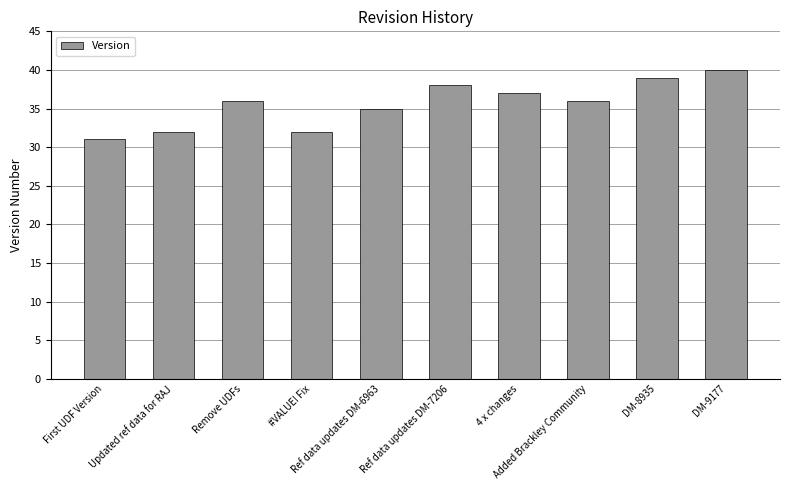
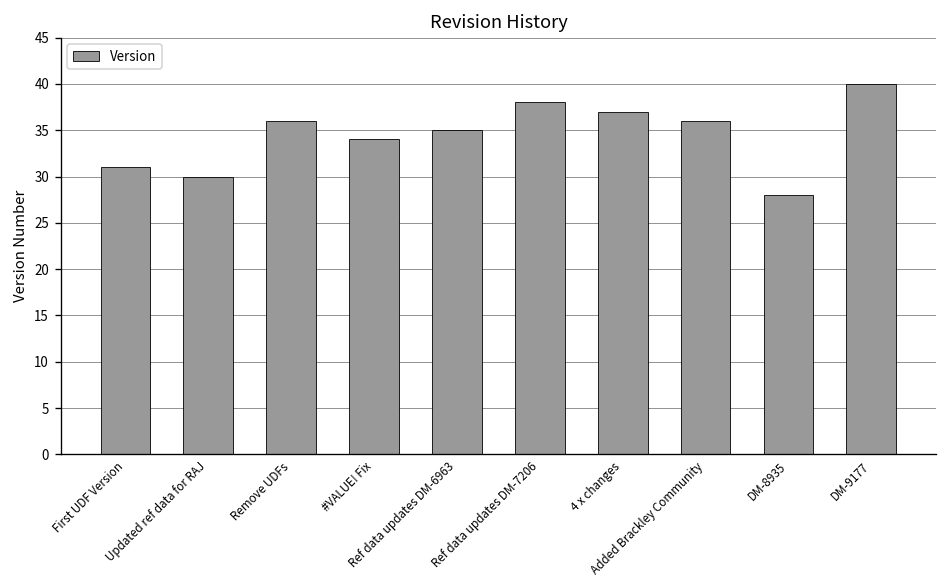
Updated ref data for RAJ: 32 -> 30
#VALUE! Fix: 32 -> 34
DM-8935: 39 -> 28
